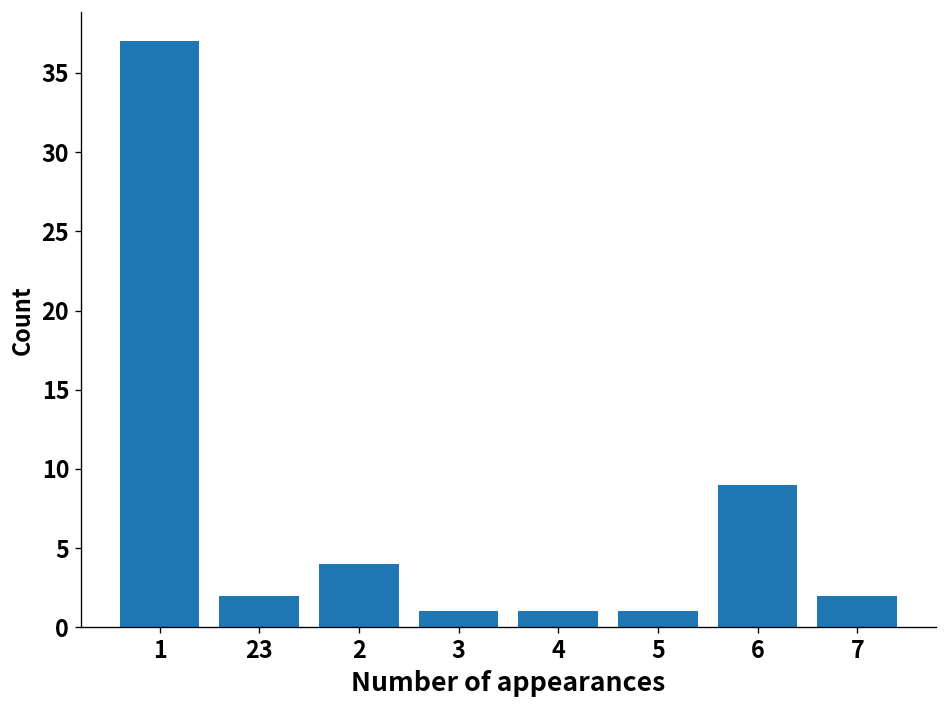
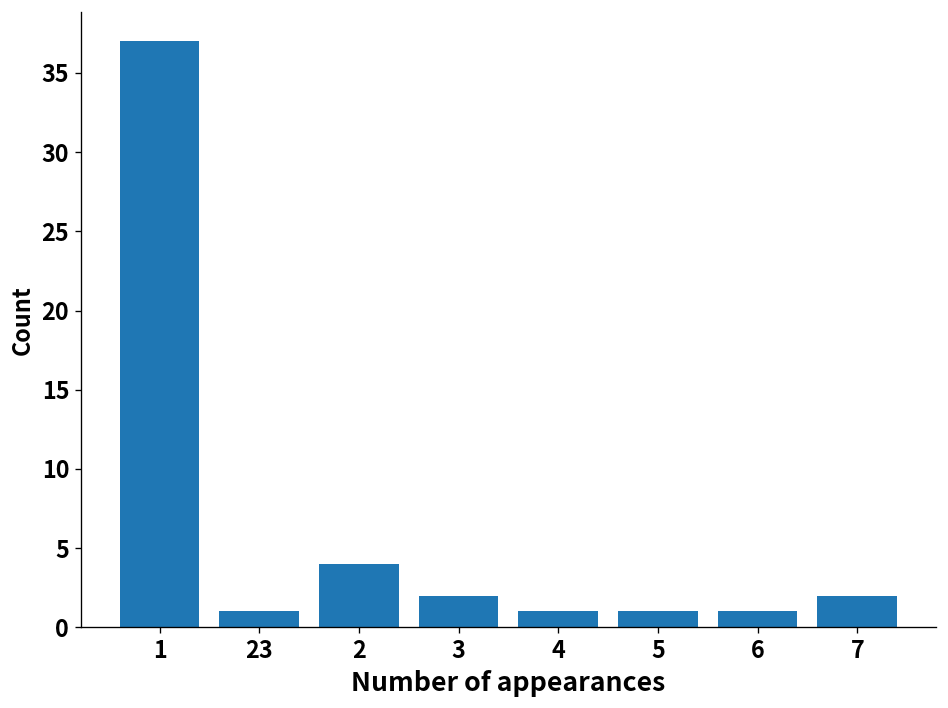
23: 2 -> 1
3: 1 -> 2
6: 9 -> 1
